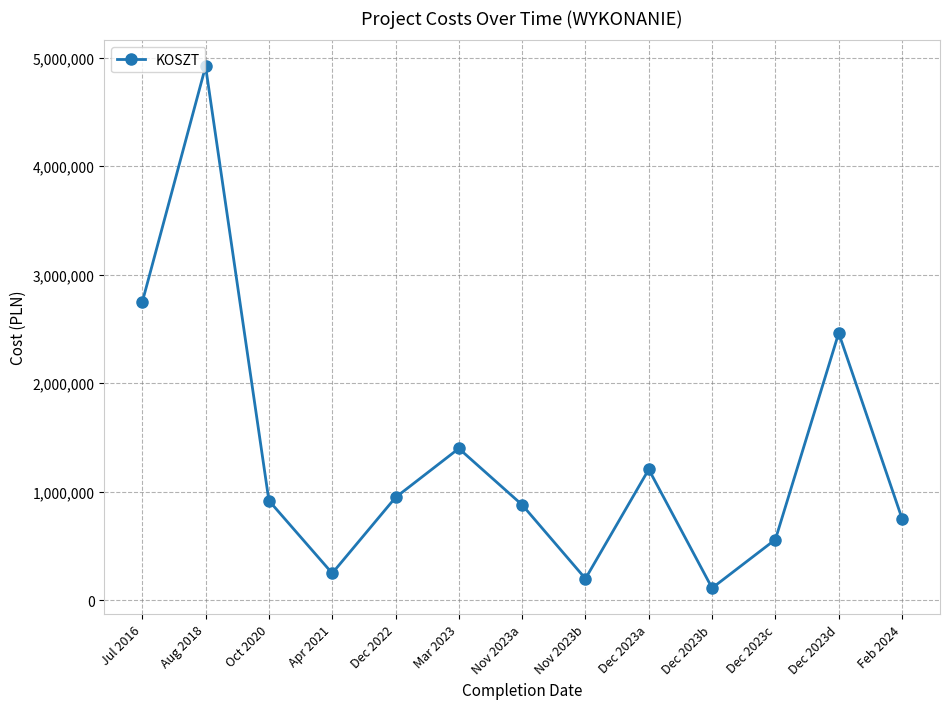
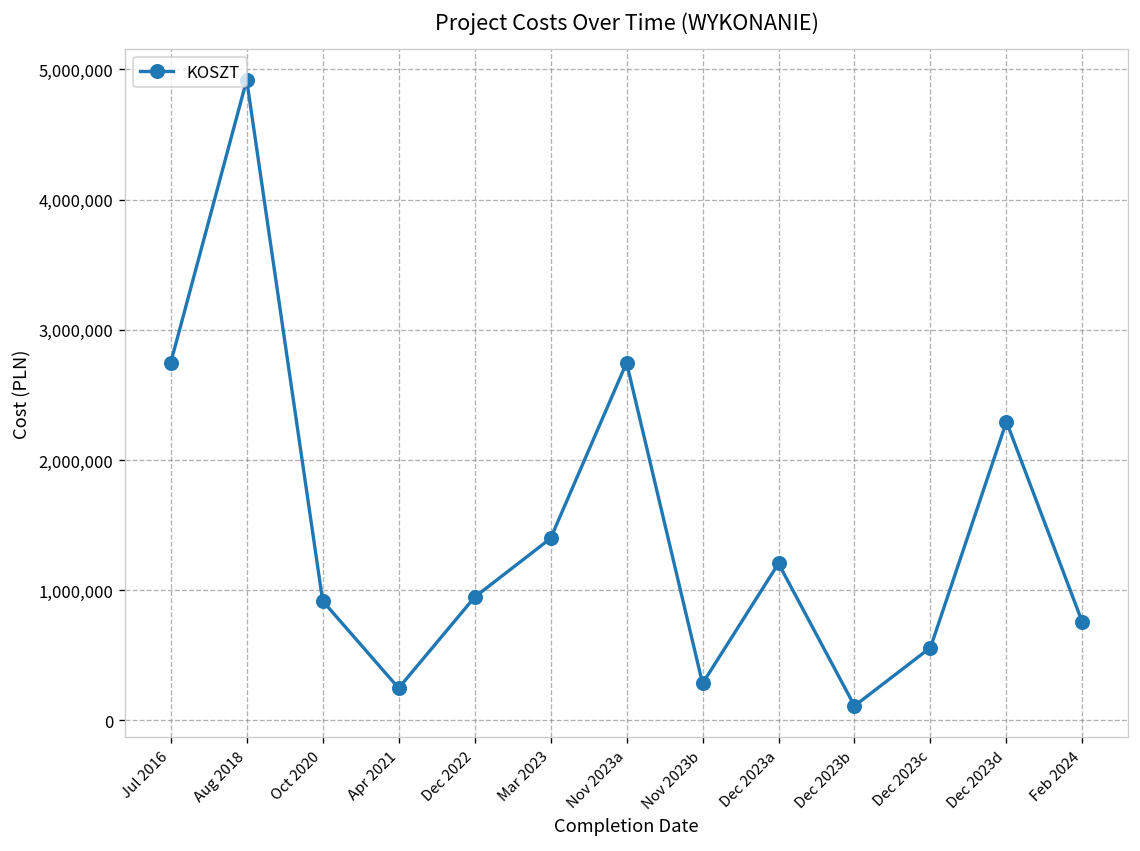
Nov 2023a: 880,000 -> 2,750,000
Nov 2023b: 200,000 -> 280,000
Dec 2023d: 2,460,000 -> 2,290,000
